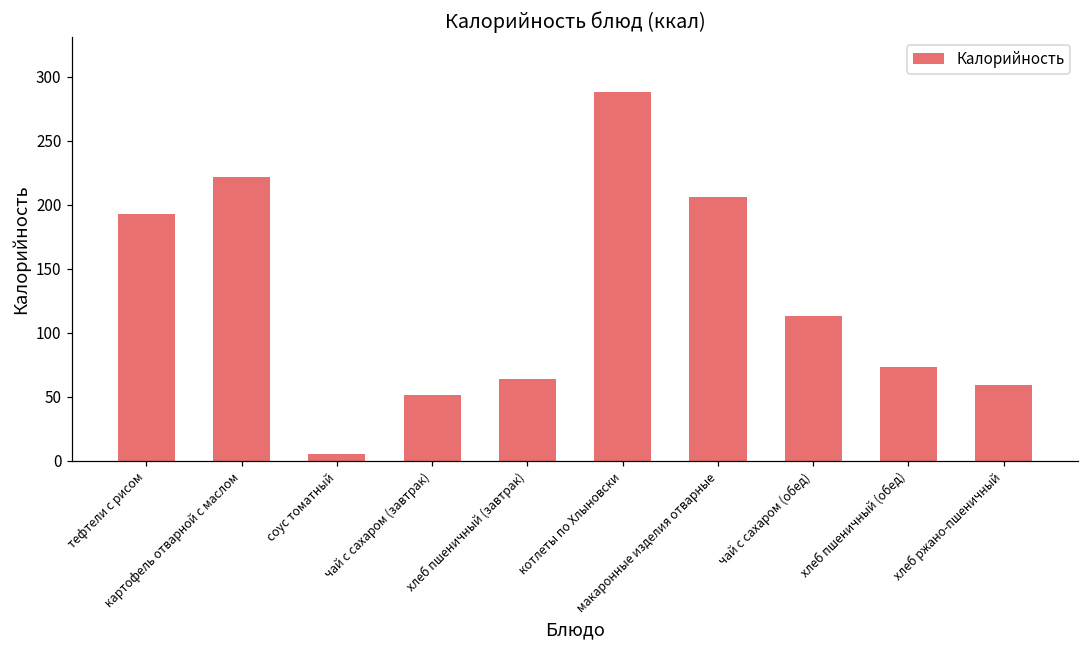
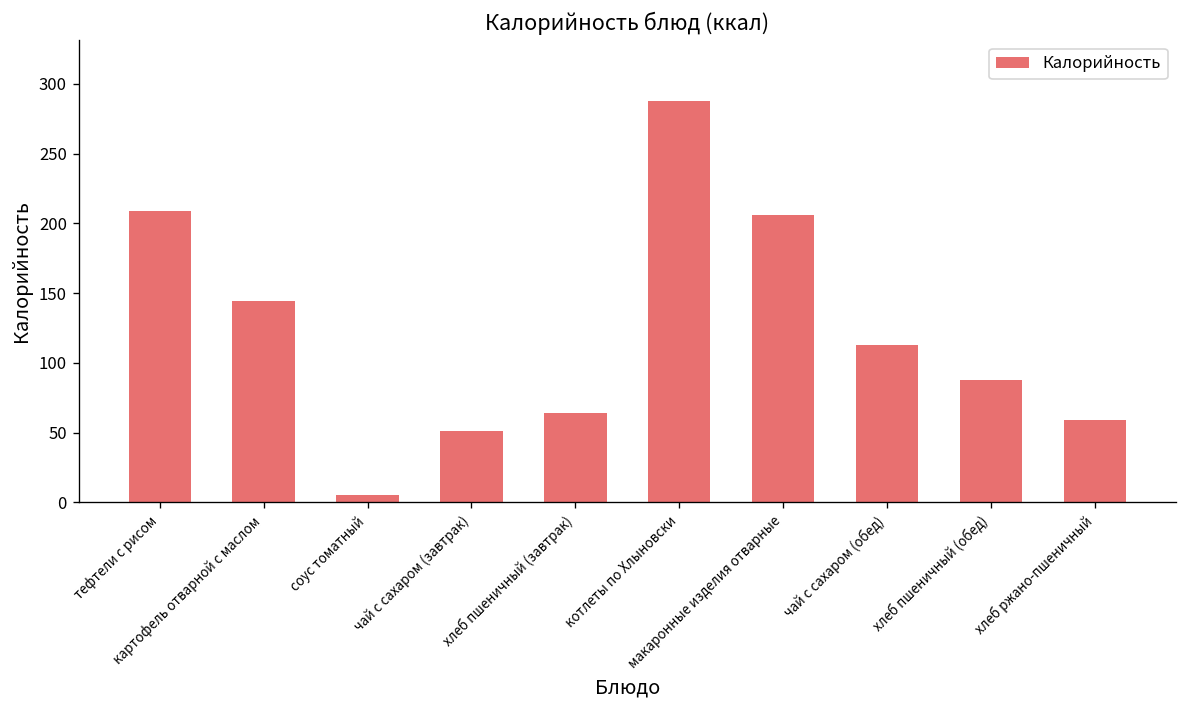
тефтели с рисом: 193 -> 209
картофель отварной с маслом: 222 -> 144
хлеб пшеничный (обед): 73 -> 88
